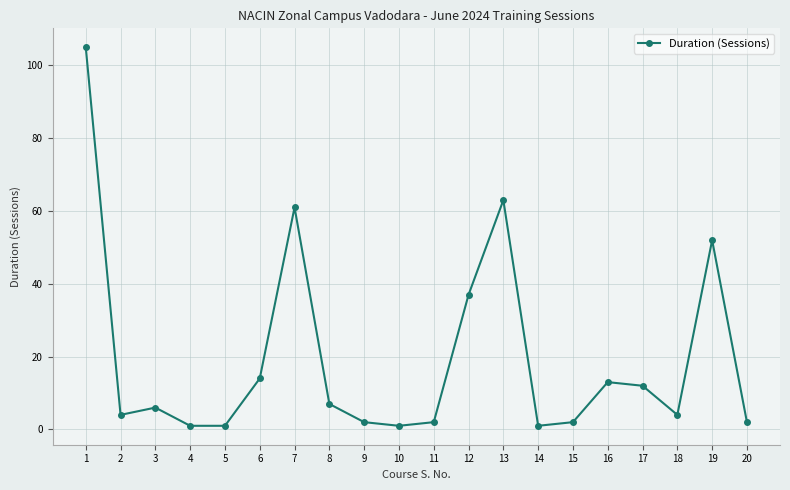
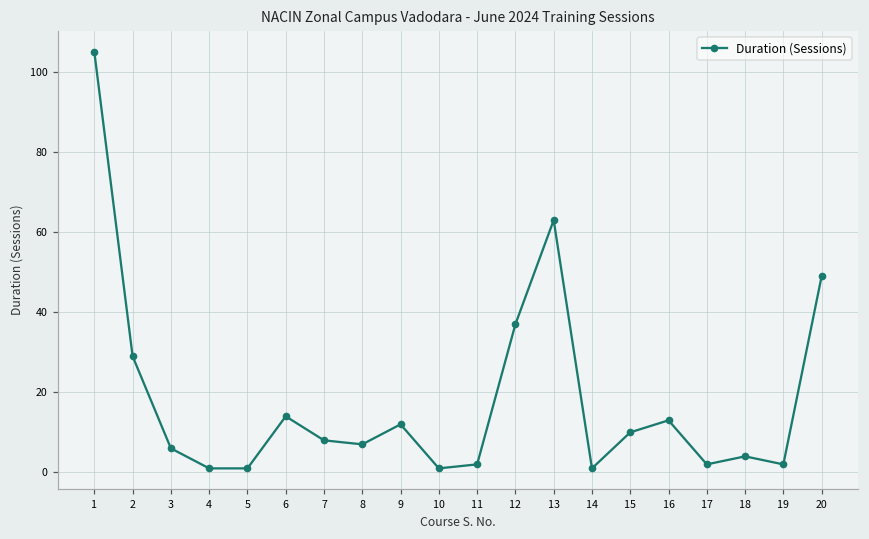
2: 4 -> 29
7: 61 -> 8
9: 2 -> 12
15: 2 -> 10
17: 12 -> 2
19: 52 -> 2
20: 2 -> 49
